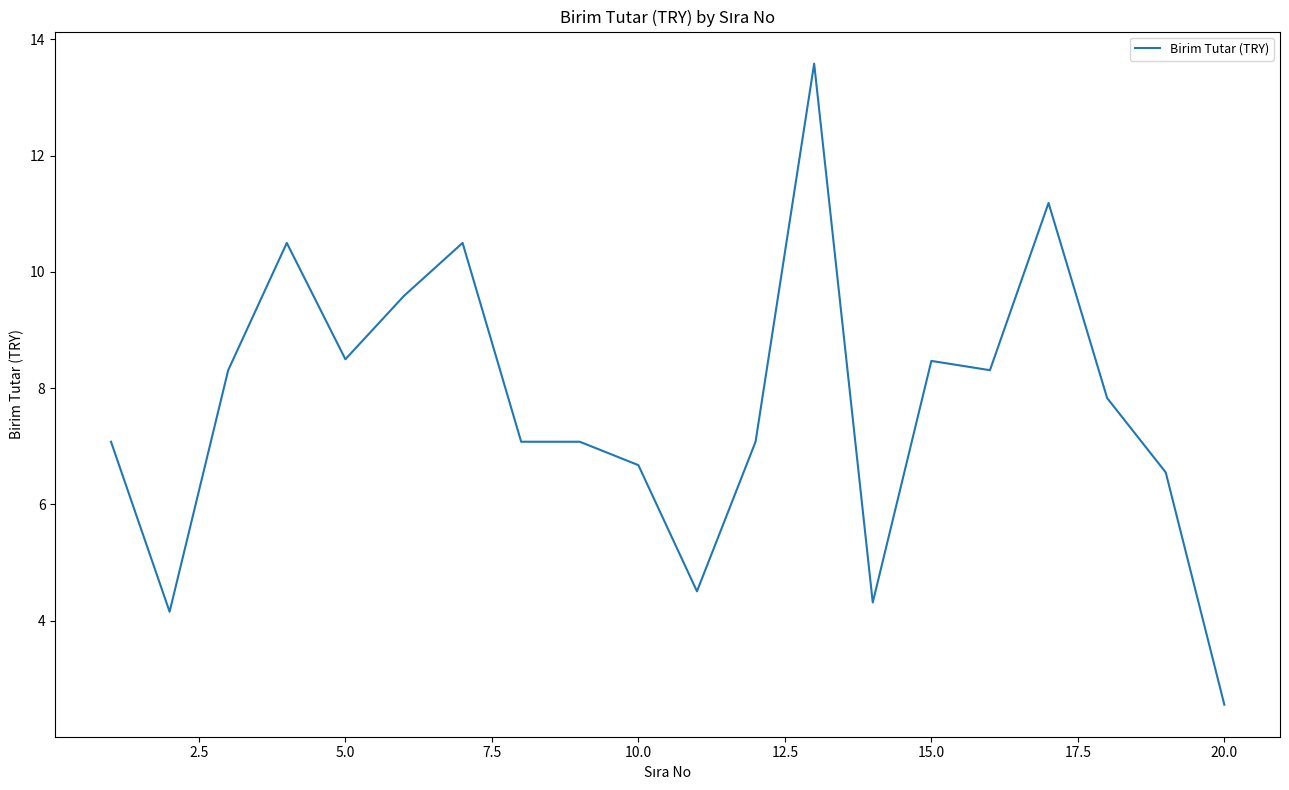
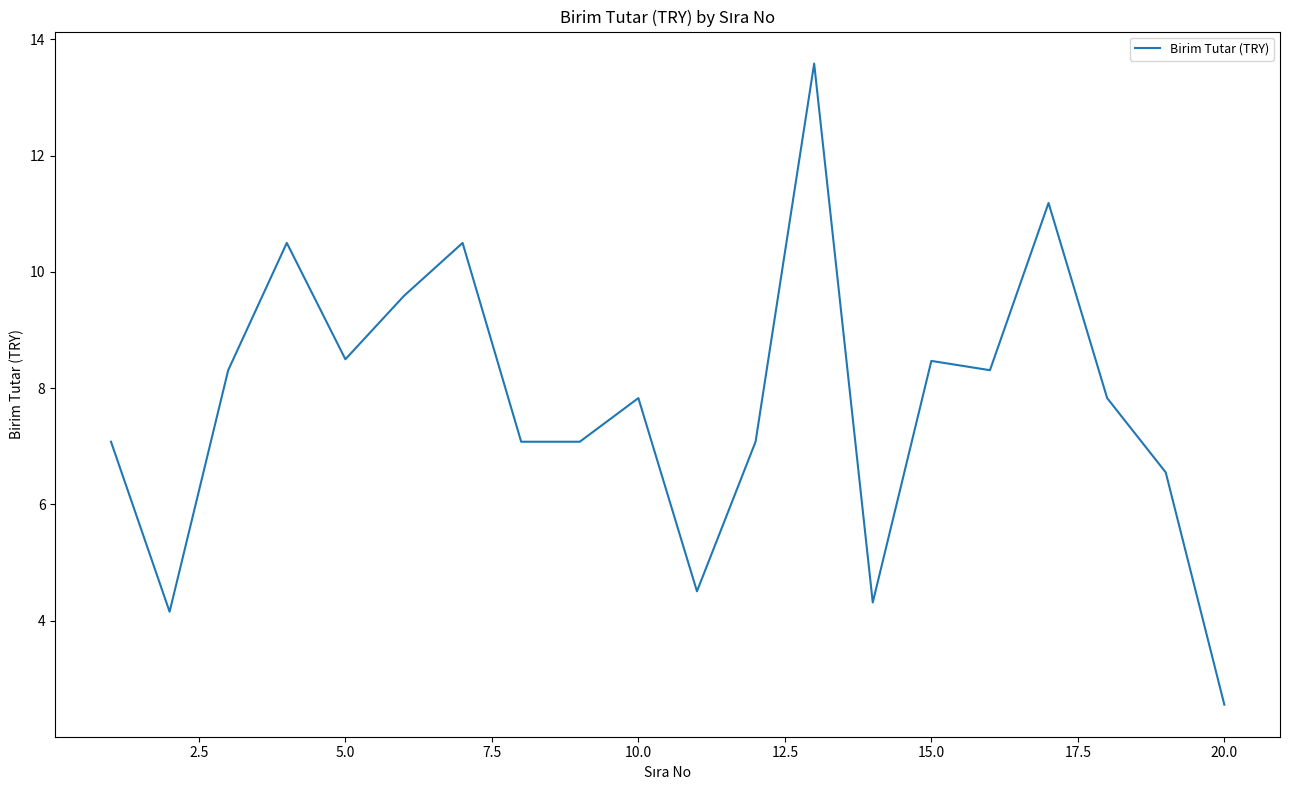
10.0: 6.7 -> 7.8
